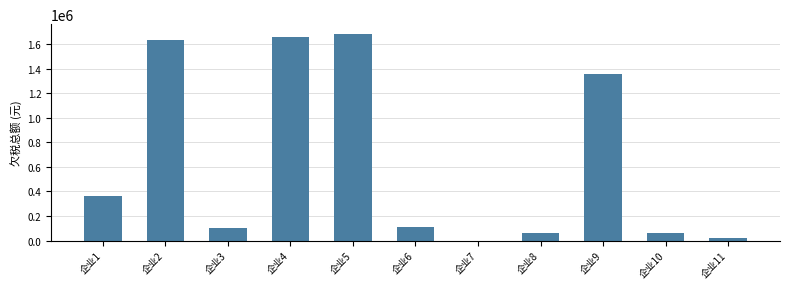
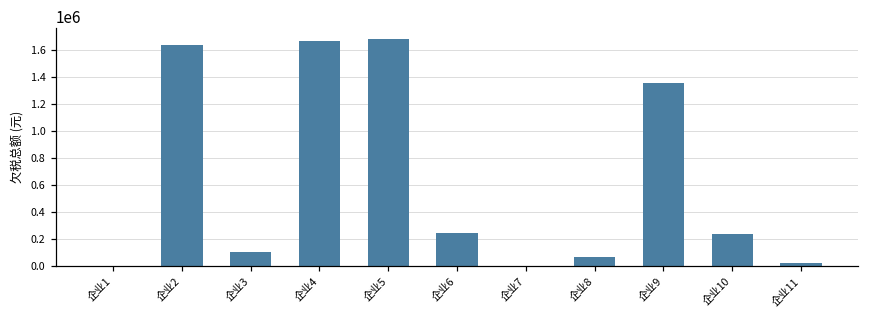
企业1: 360000 -> 0
企业6: 110000 -> 240000
企业10: 60000 -> 240000
